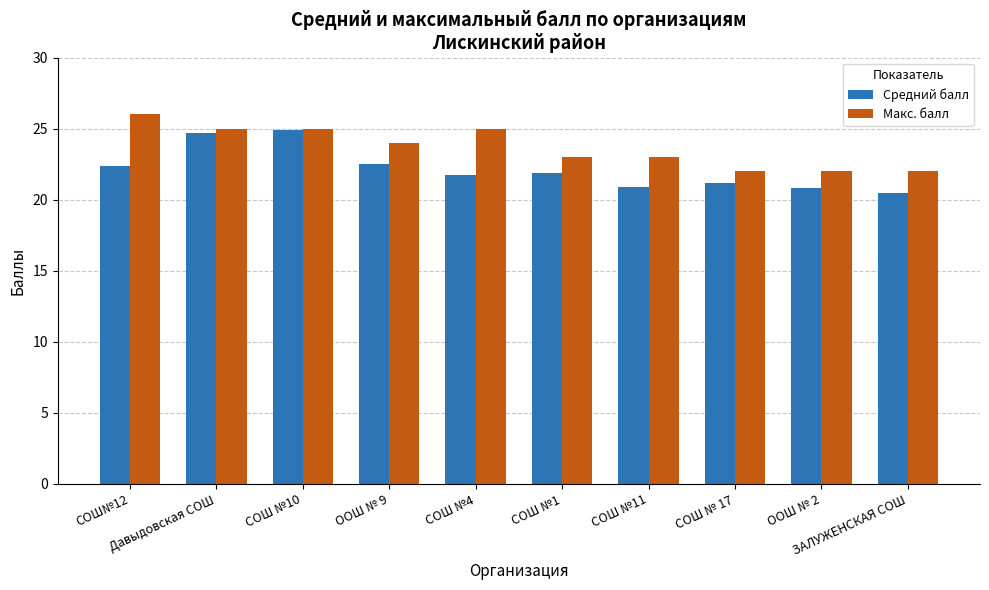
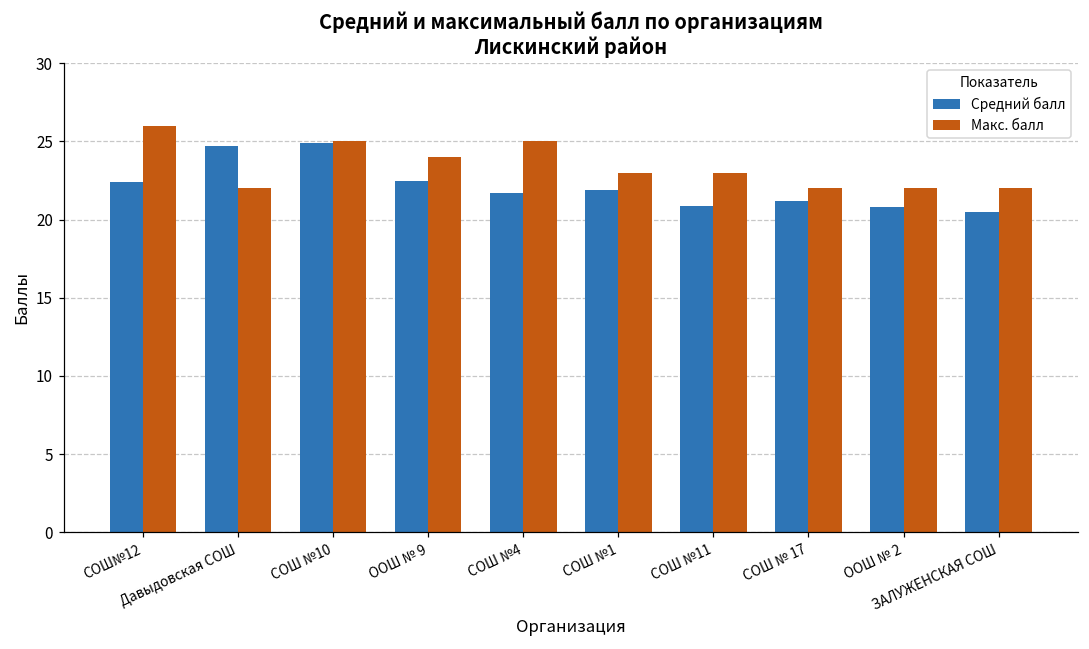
Макс. балл, Давыдовская СОШ: 25 -> 22
